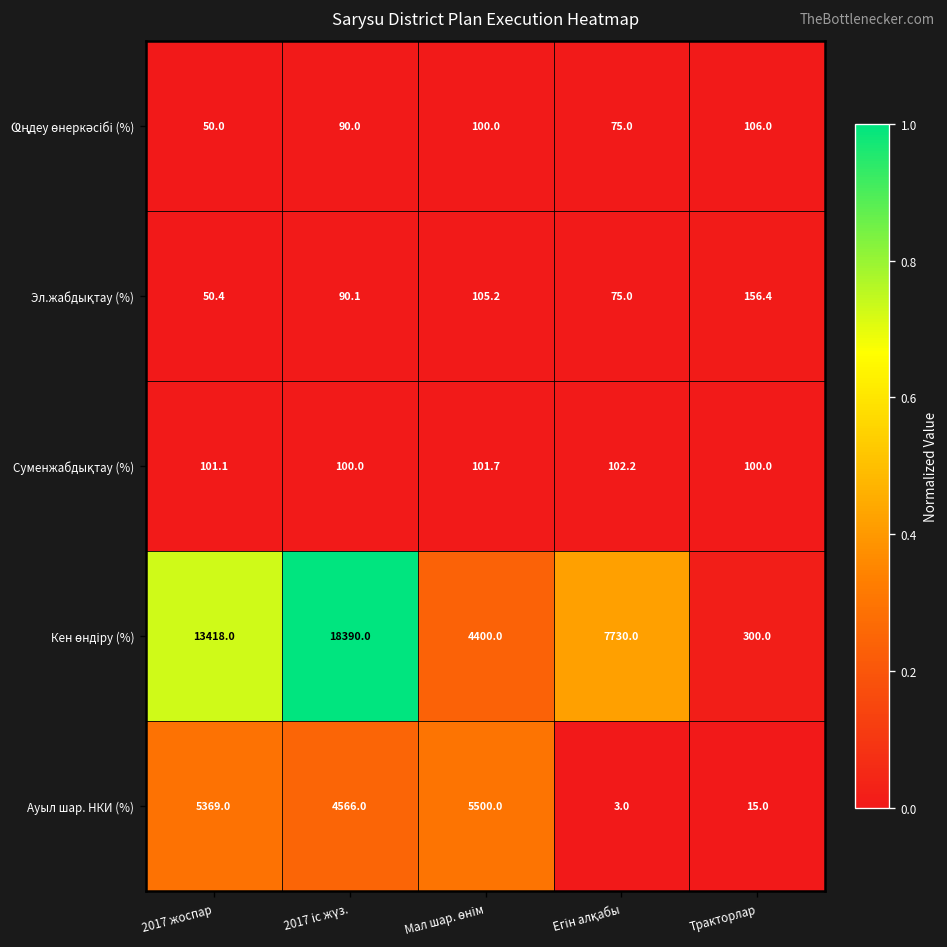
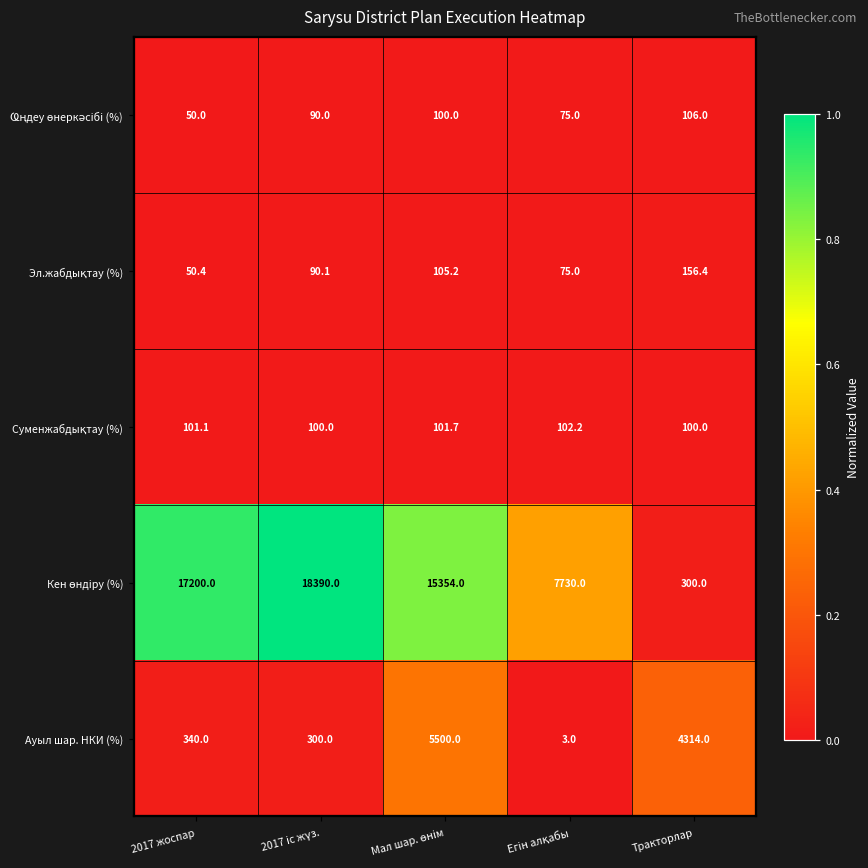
Кен өндіру (%), 2017 жоспар: 13418.0 -> 17200.0
Кен өндіру (%), Мал шар. өнім: 4400.0 -> 15354.0
Ауыл шар. НКИ (%), 2017 жоспар: 5369.0 -> 340.0
Ауыл шар. НКИ (%), 2017 іс жүз.: 4566.0 -> 300.0
Ауыл шар. НКИ (%), Тракторлар: 15.0 -> 4314.0
